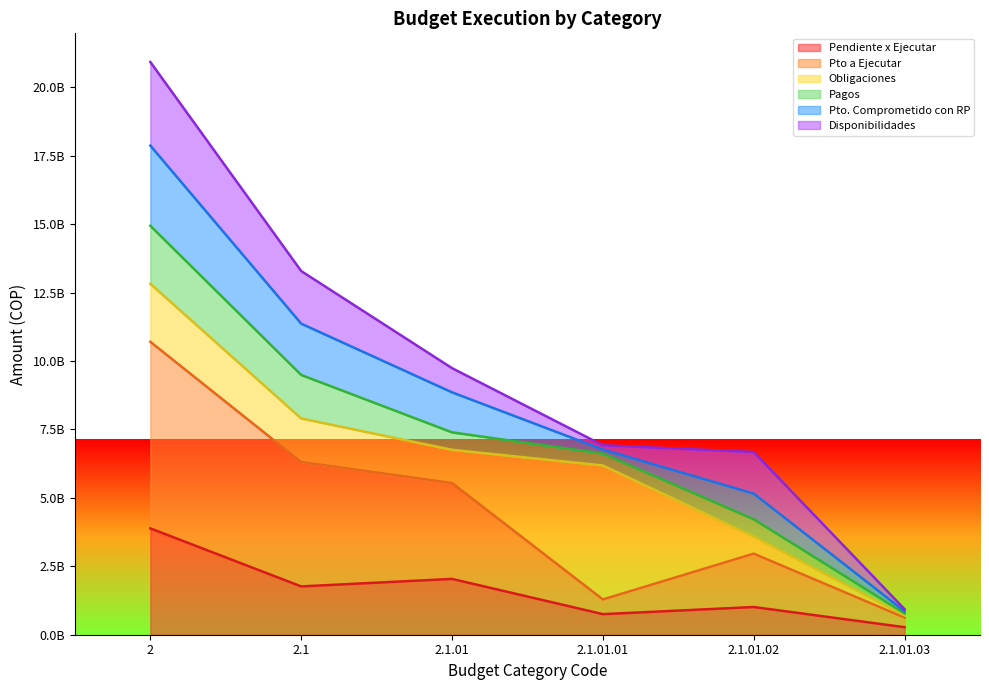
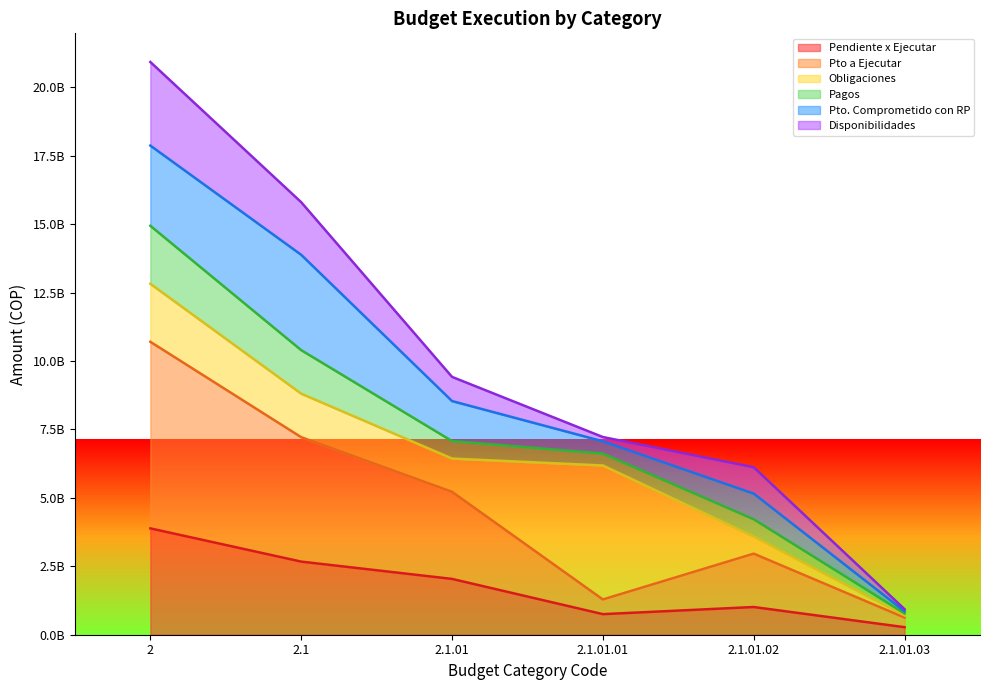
Pendiente x Ejecutar, 2.1: 1800000000 -> 2700000000
Pto. Comprometido con RP, 2.1: 1900000000 -> 3500000000
Pto a Ejecutar, 2.1.01: 3500000000 -> 3200000000
Pto. Comprometido con RP, 2.1.01.01: 100000000 -> 400000000
Disponibilidades, 2.1.01.02: 1500000000 -> 1000000000
